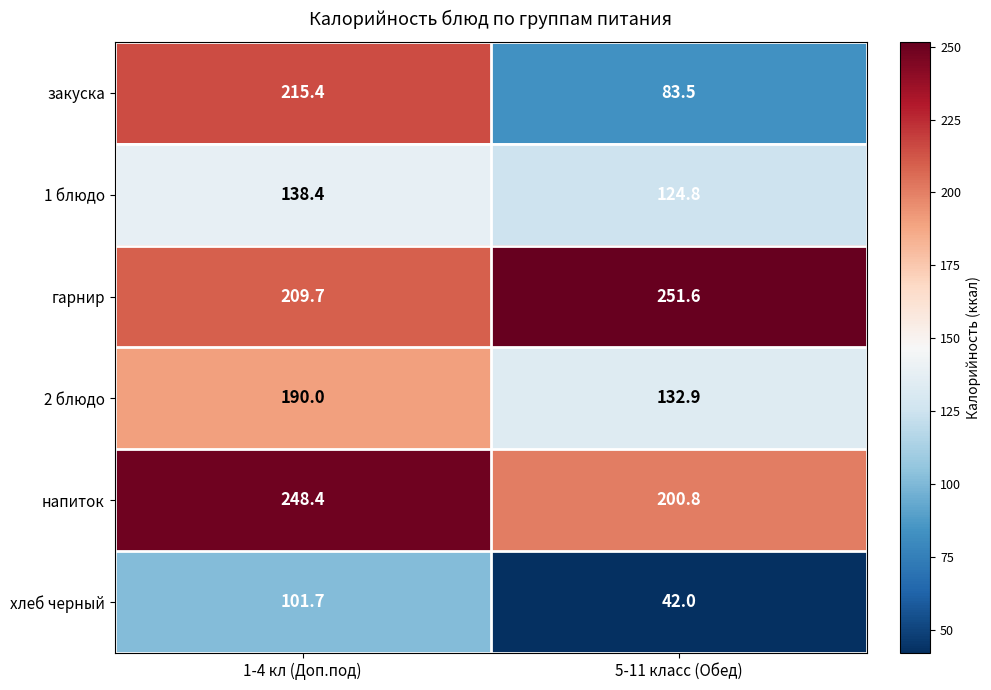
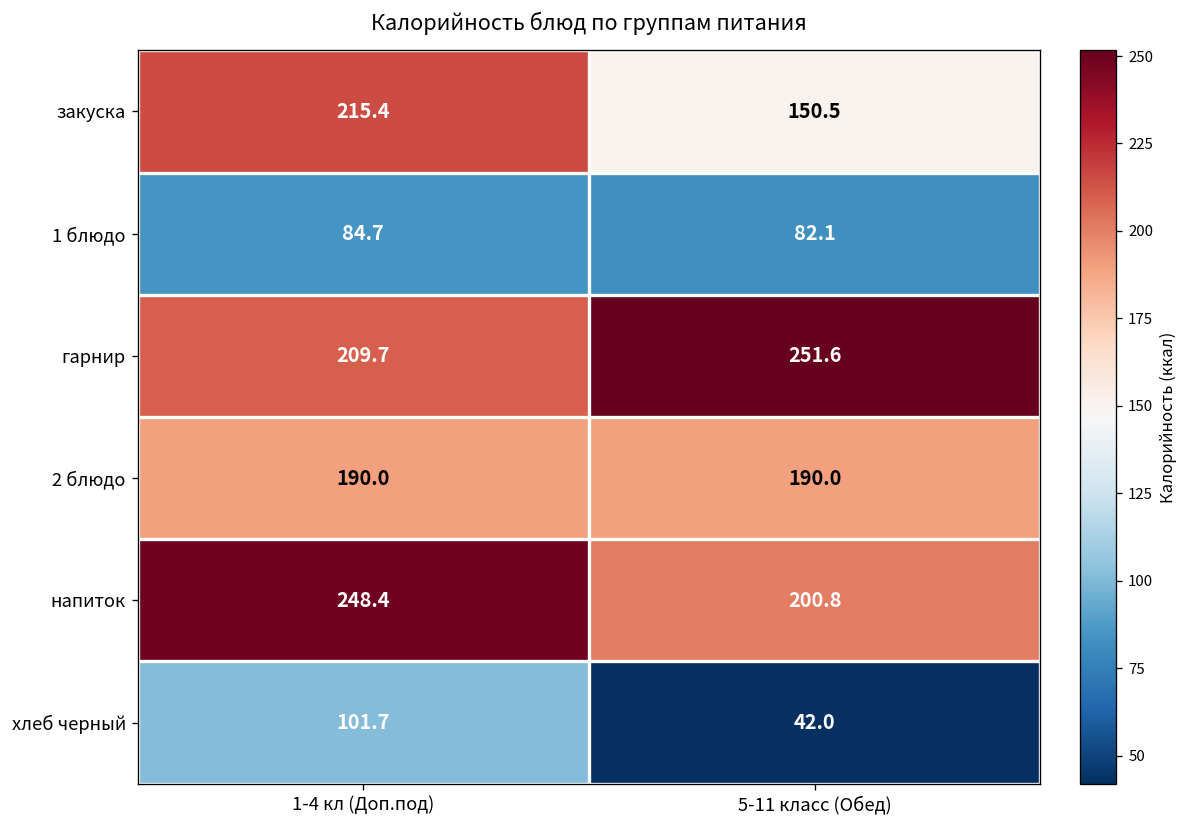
закуска, 5-11 класс (Обед): 83.5 -> 150.5
1 блюдо, 1-4 кл (Доп.под): 138.4 -> 84.7
1 блюдо, 5-11 класс (Обед): 124.8 -> 82.1
2 блюдо, 5-11 класс (Обед): 132.9 -> 190.0
